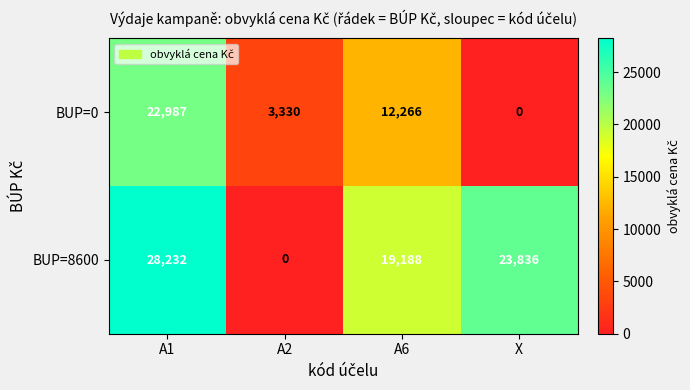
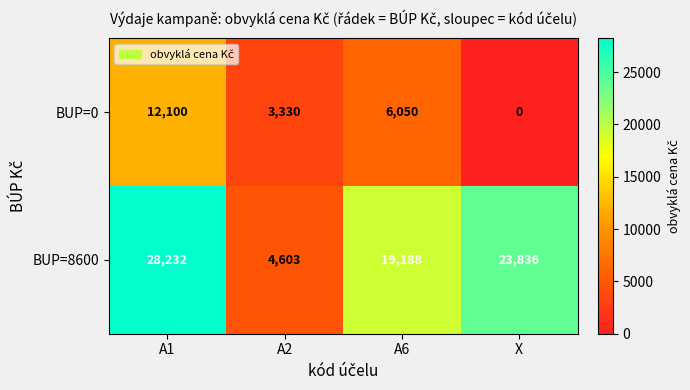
BUP=0, A1: 22,987 -> 12,100
BUP=0, A6: 12,266 -> 6,050
BUP=8600, A2: 0 -> 4,603
